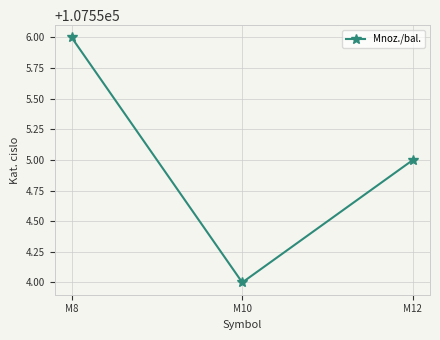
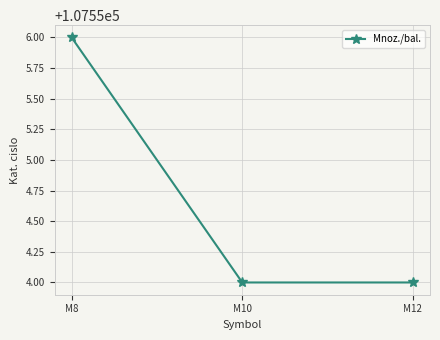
M12: 107555 -> 107554
